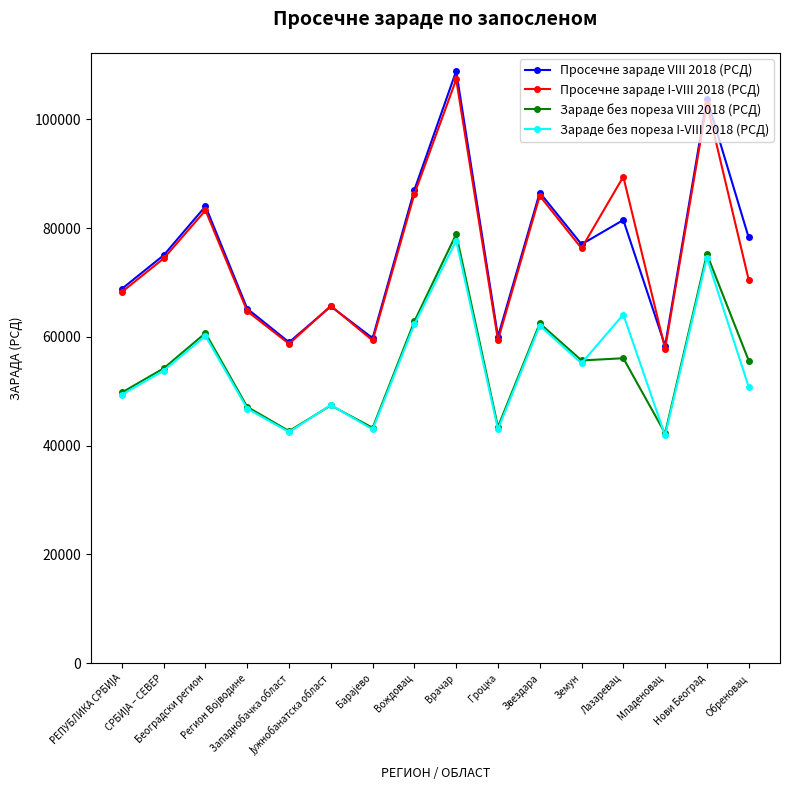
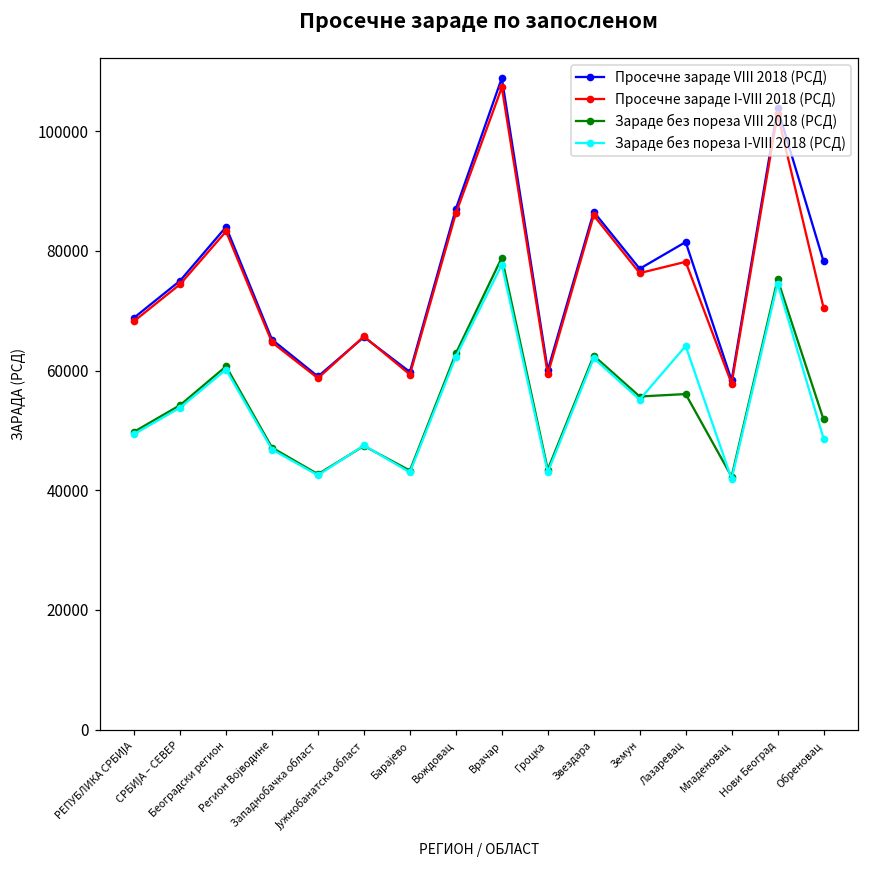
Просечне зараде I-VIII 2018 (РСД), Лазаревац: 89000 -> 78000
Зараде без пореза VIII 2018 (РСД), Обреновац: 56000 -> 52000
Зараде без пореза I-VIII 2018 (РСД), Обреновац: 51000 -> 49000
